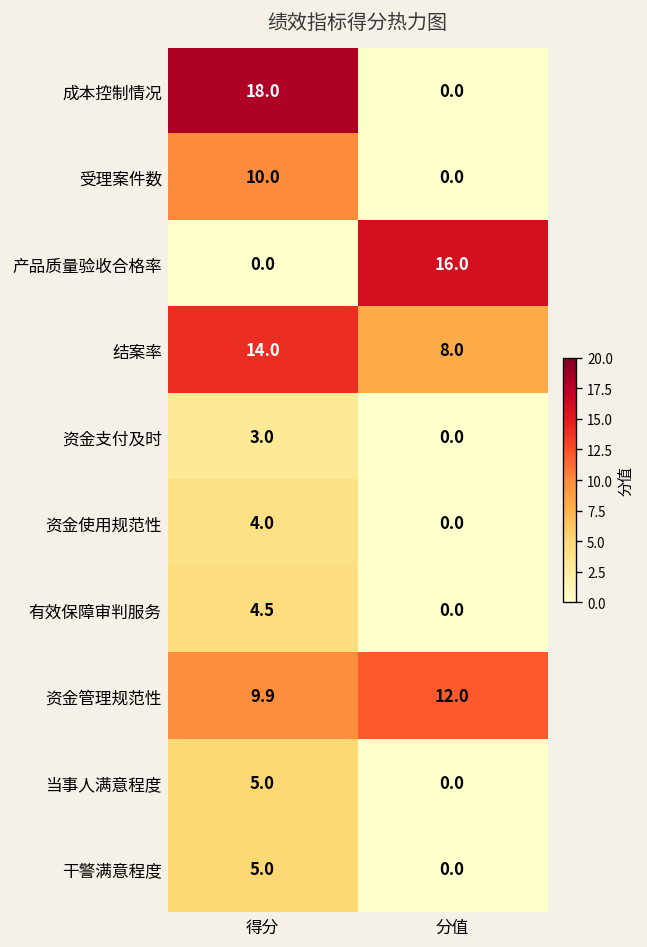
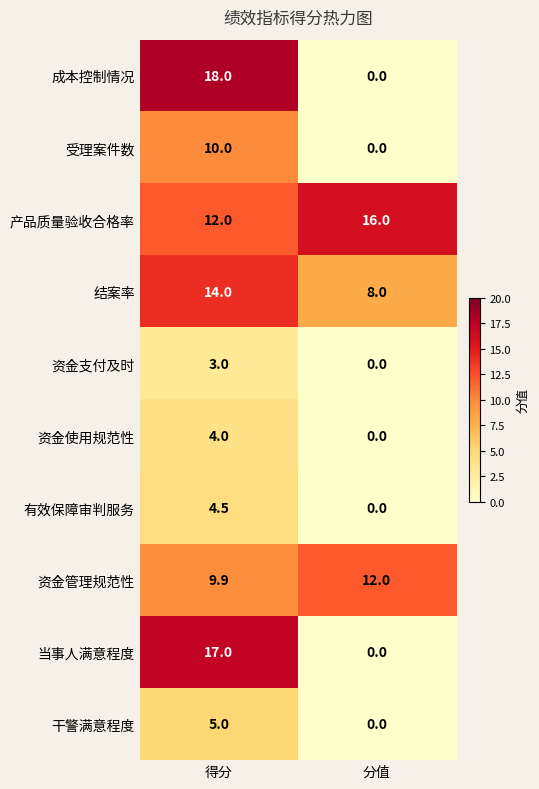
产品质量验收合格率, 得分: 0.0 -> 12.0
当事人满意程度, 得分: 5.0 -> 17.0
